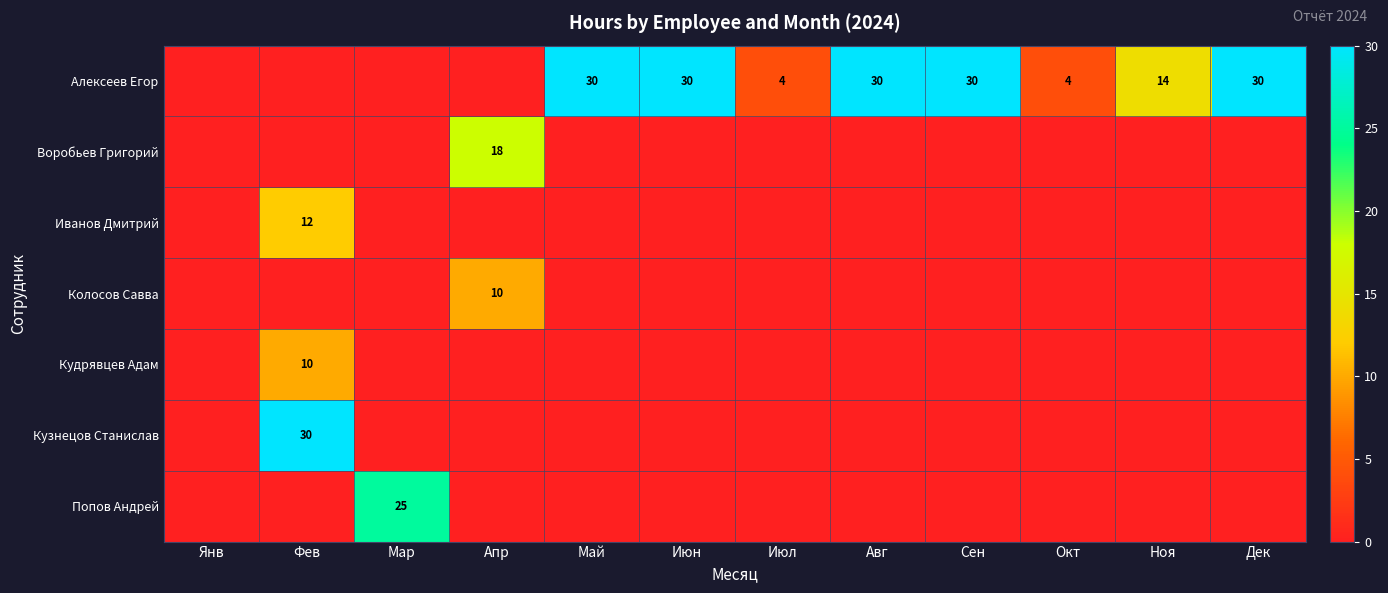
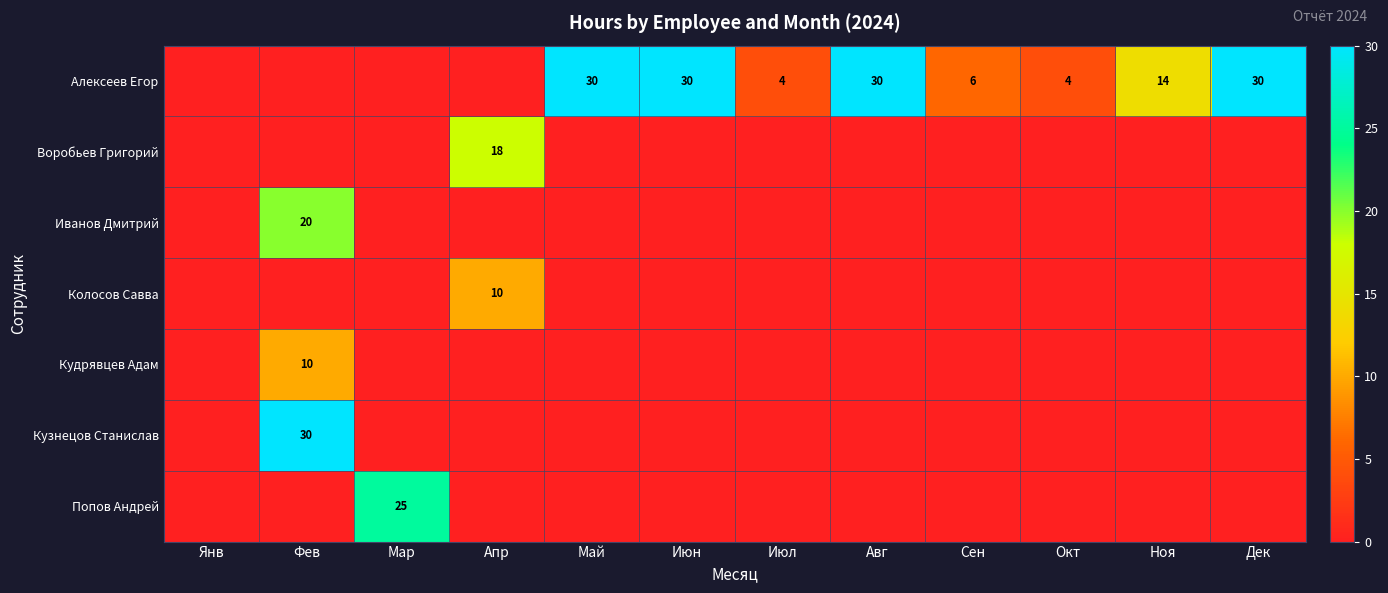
Алексеев Егор, Сен: 30 -> 6
Иванов Дмитрий, Фев: 12 -> 20
